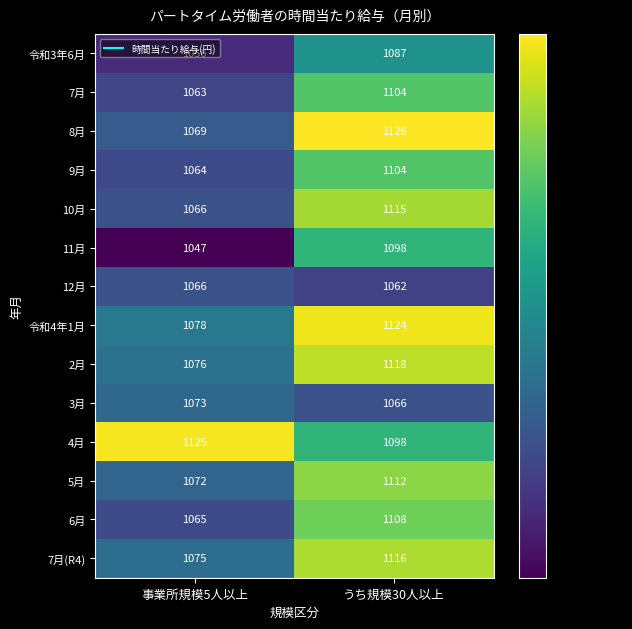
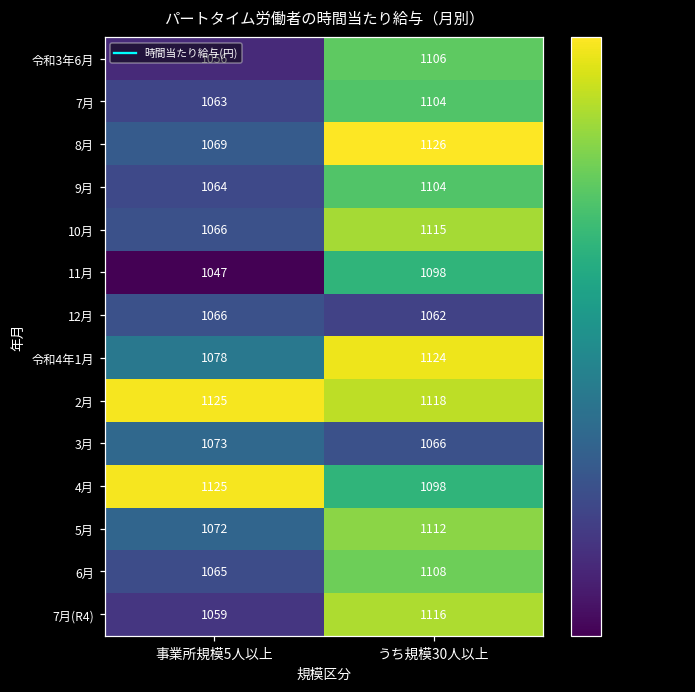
令和3年6月, うち規模30人以上: 1087 -> 1106
2月, 事業所規模5人以上: 1076 -> 1125
7月(R4), 事業所規模5人以上: 1075 -> 1059
